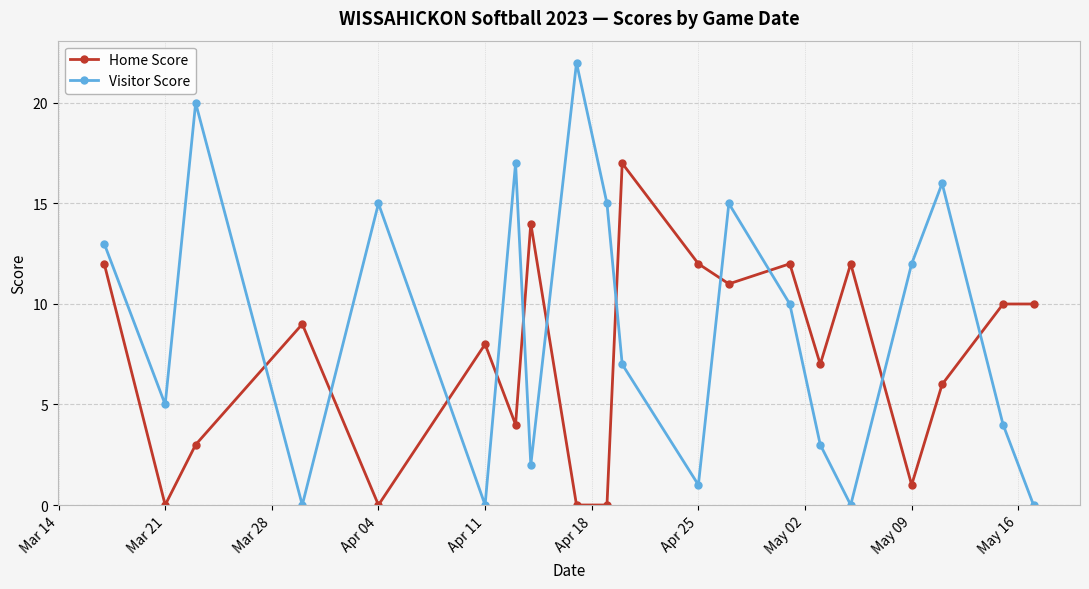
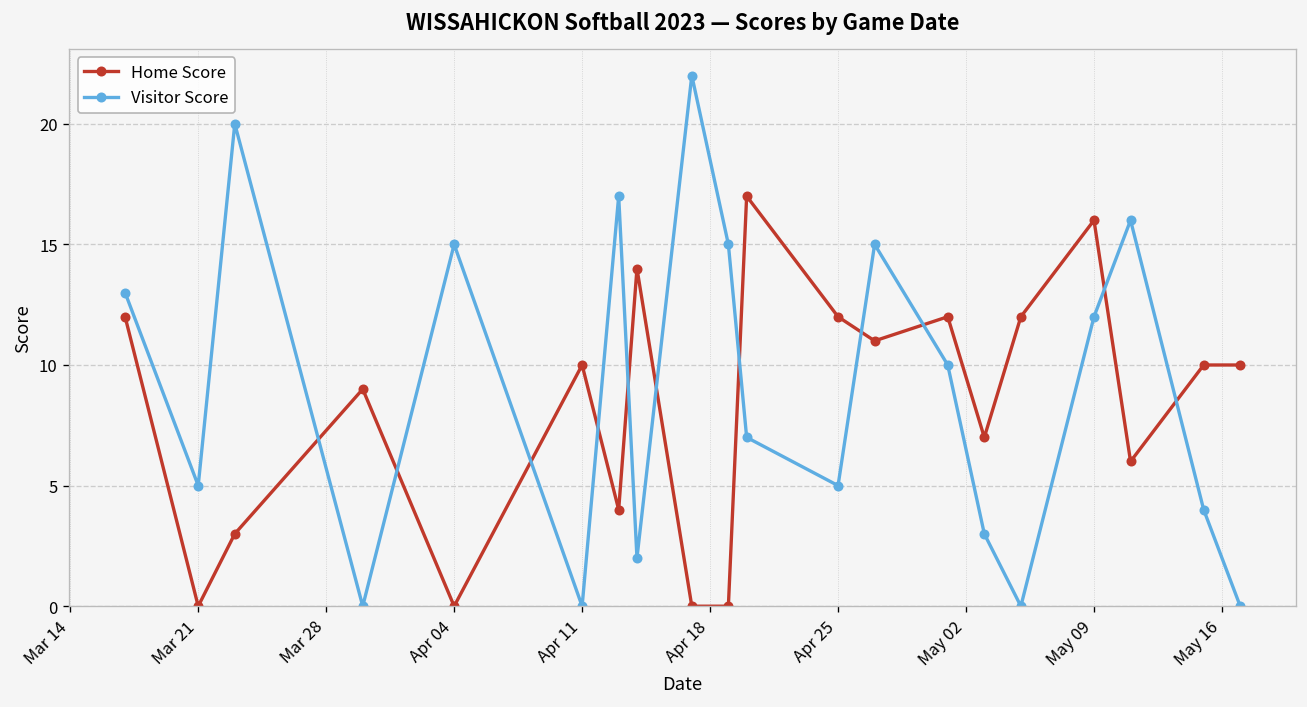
Home Score, Apr 11: 8 -> 10
Visitor Score, Apr 25: 1 -> 5
Home Score, May 09: 1 -> 16
